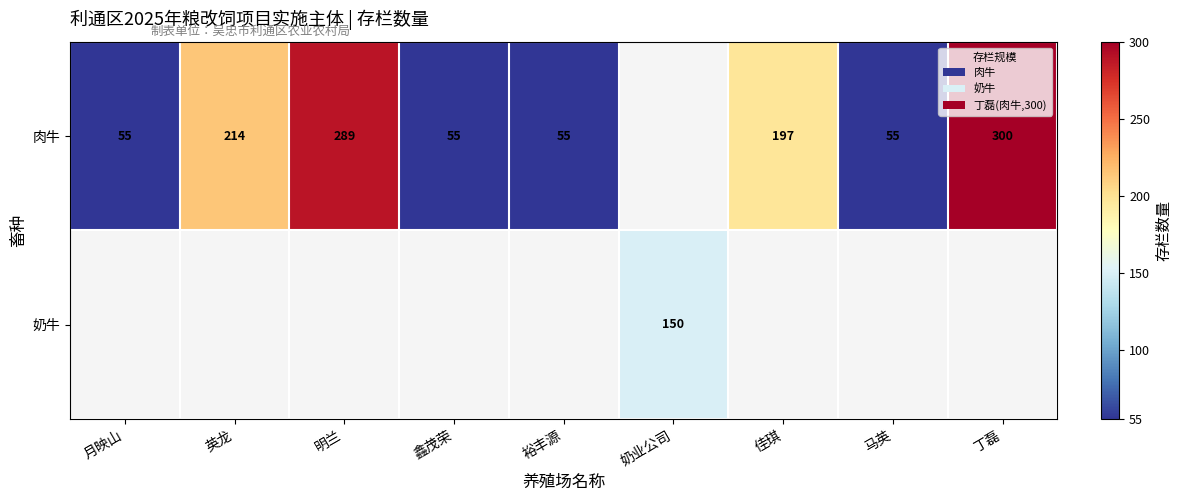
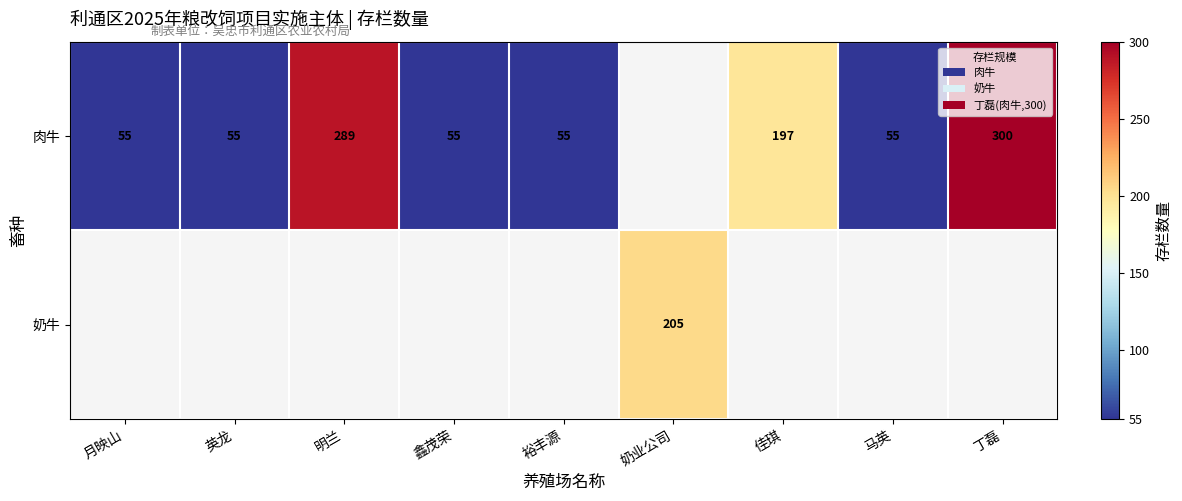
肉牛, 英龙: 214 -> 55
奶牛, 奶业公司: 150 -> 205
